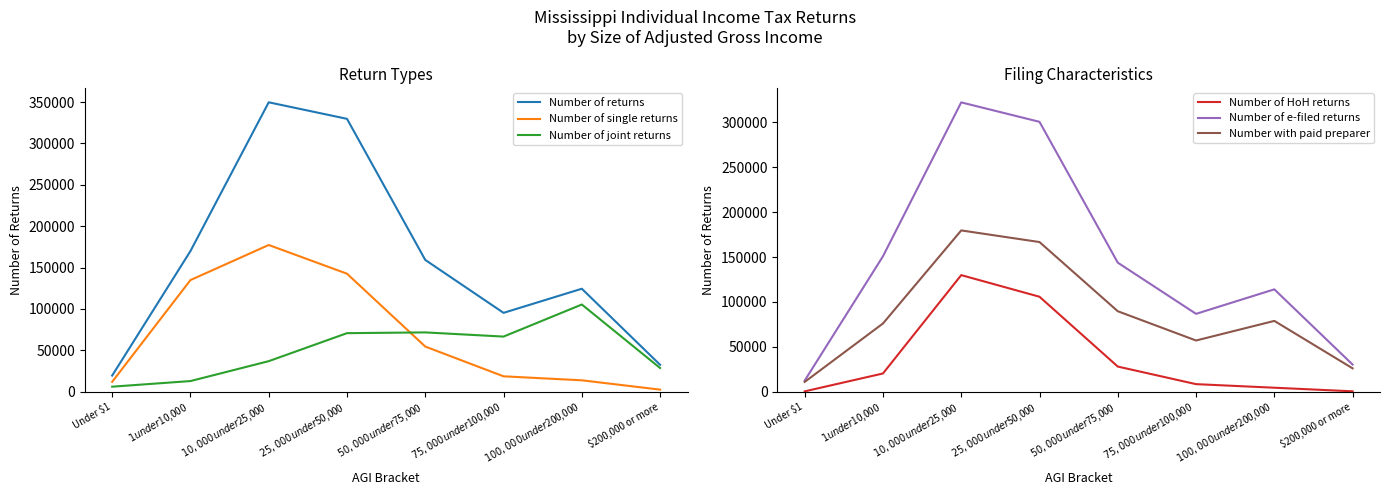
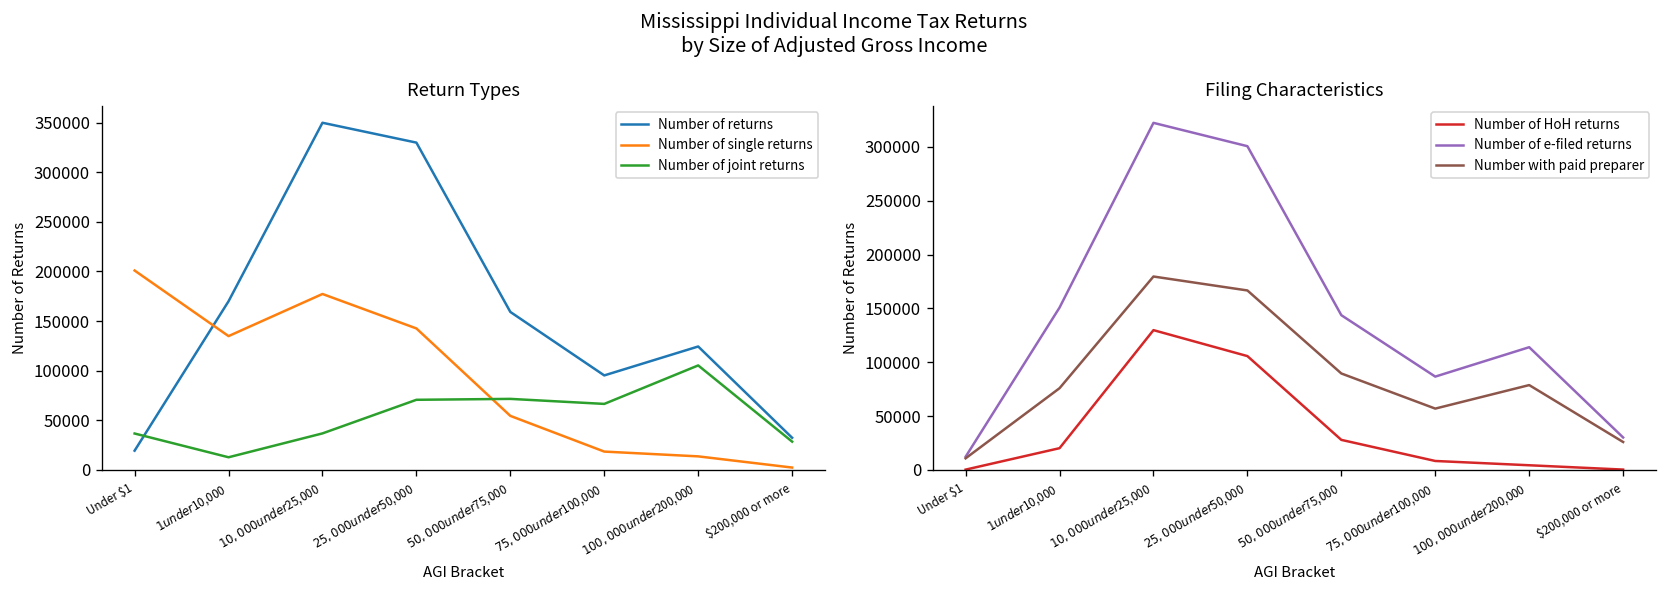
Return Types, Number of single returns, Under $1: 10000 -> 200000
Return Types, Number of joint returns, Under $1: 10000 -> 40000
